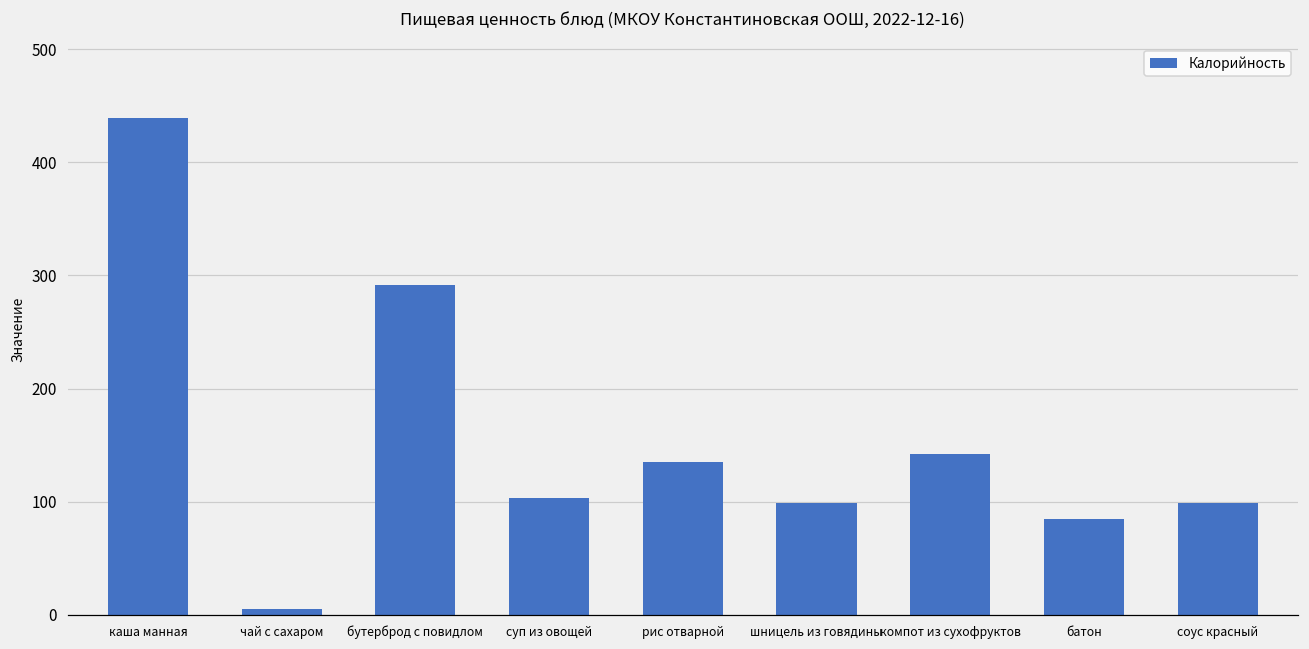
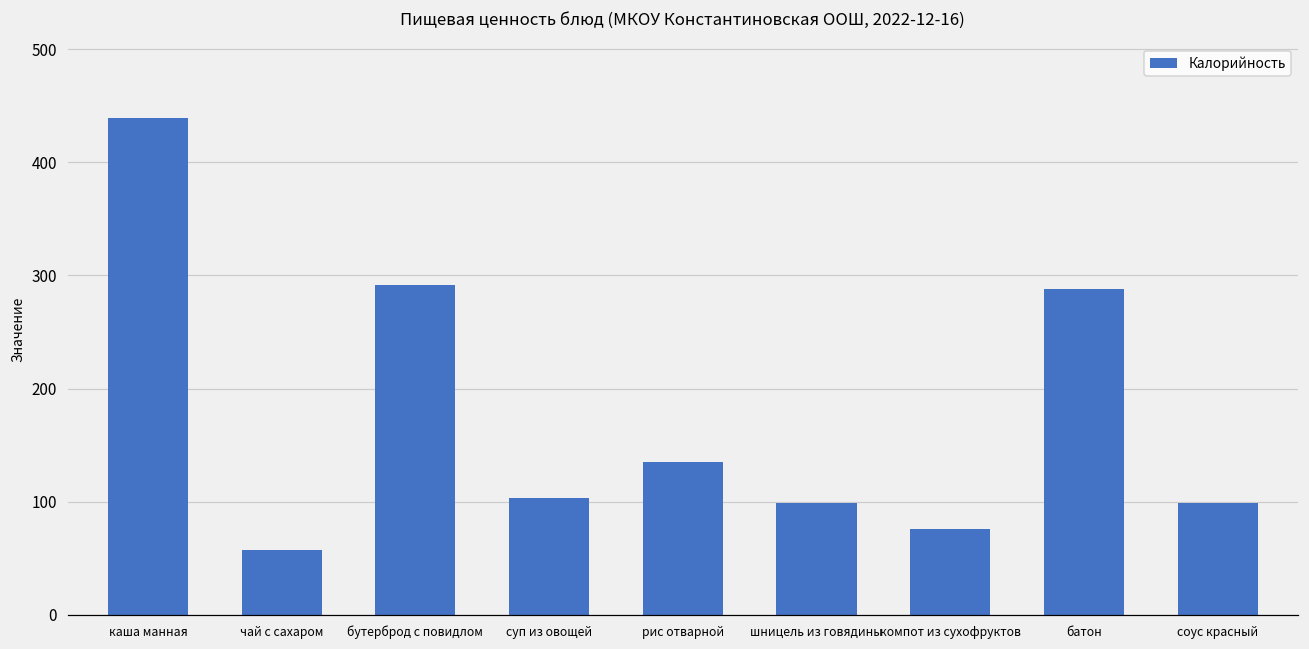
чай с сахаром: 5 -> 57
компот из сухофруктов: 142 -> 76
батон: 85 -> 288
